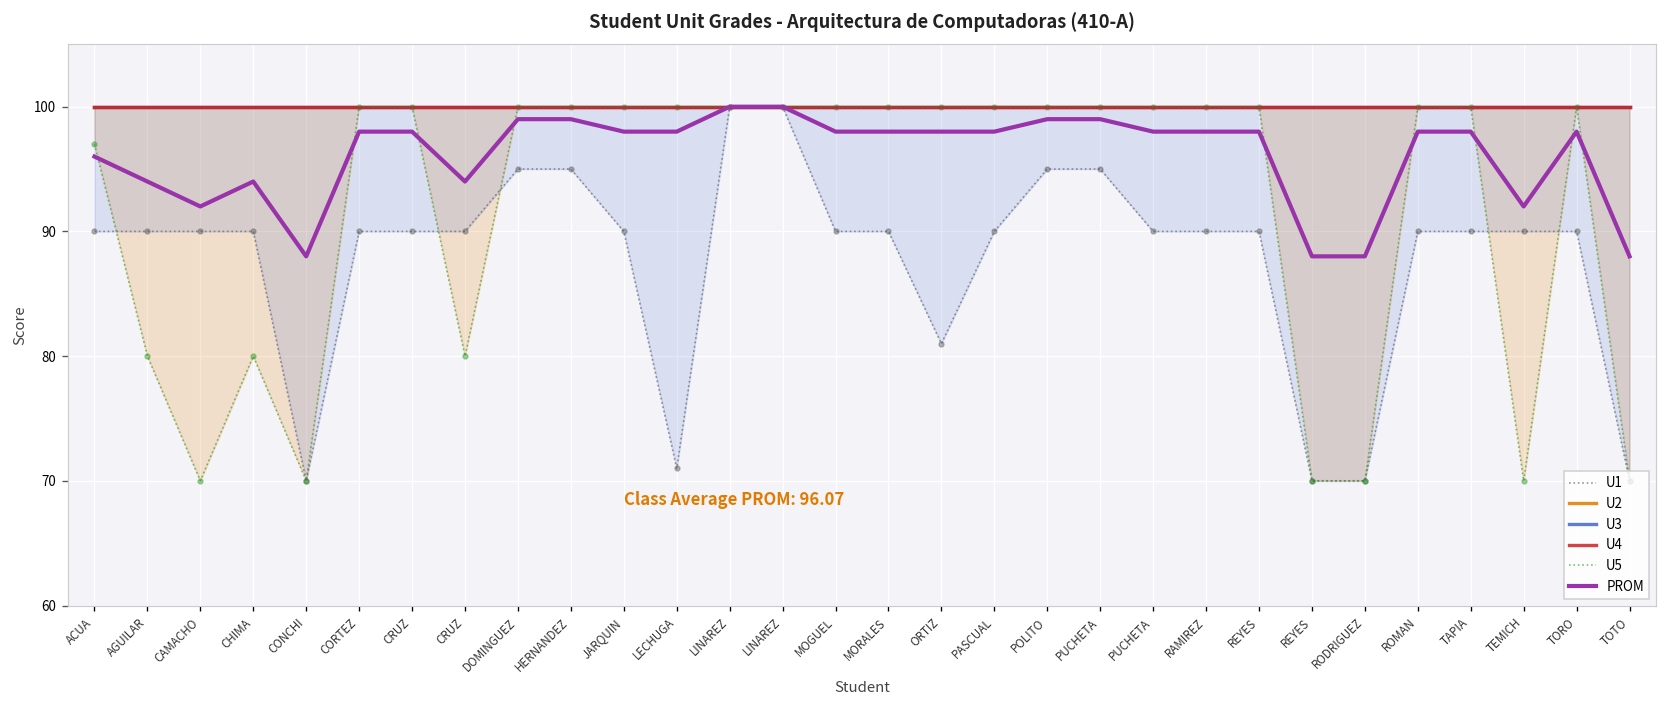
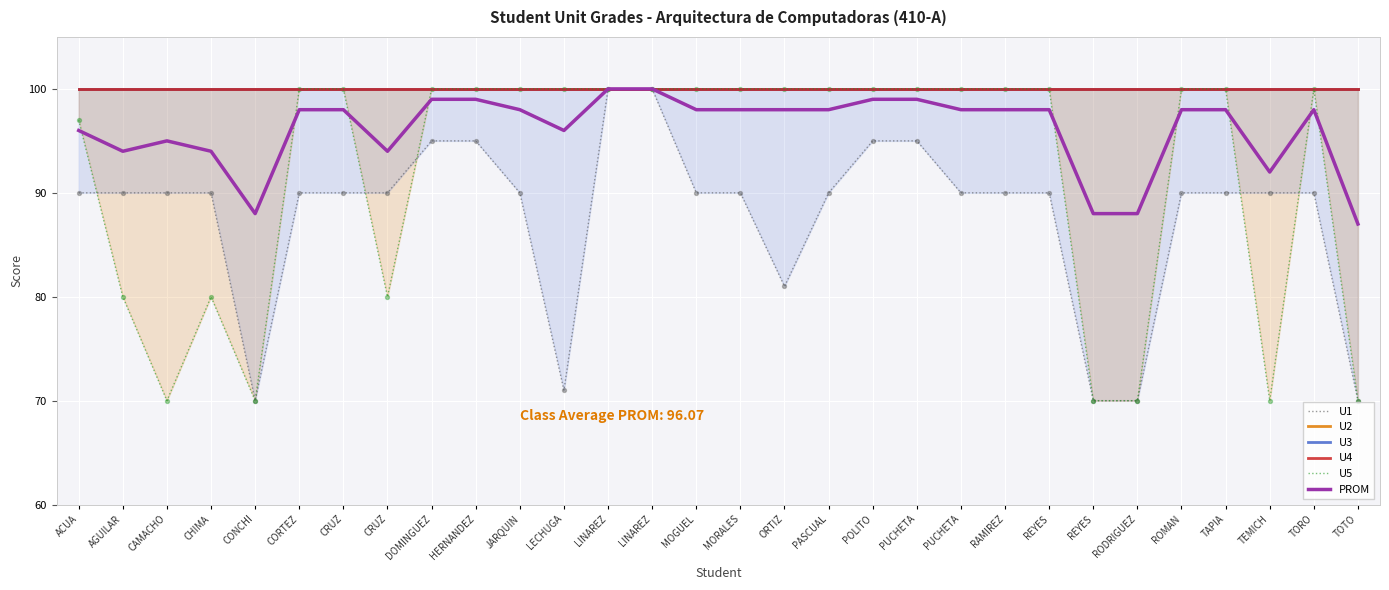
PROM, CAMACHO: 92 -> 95
PROM, LECHUGA: 98 -> 96
PROM, TOTO: 88 -> 87
